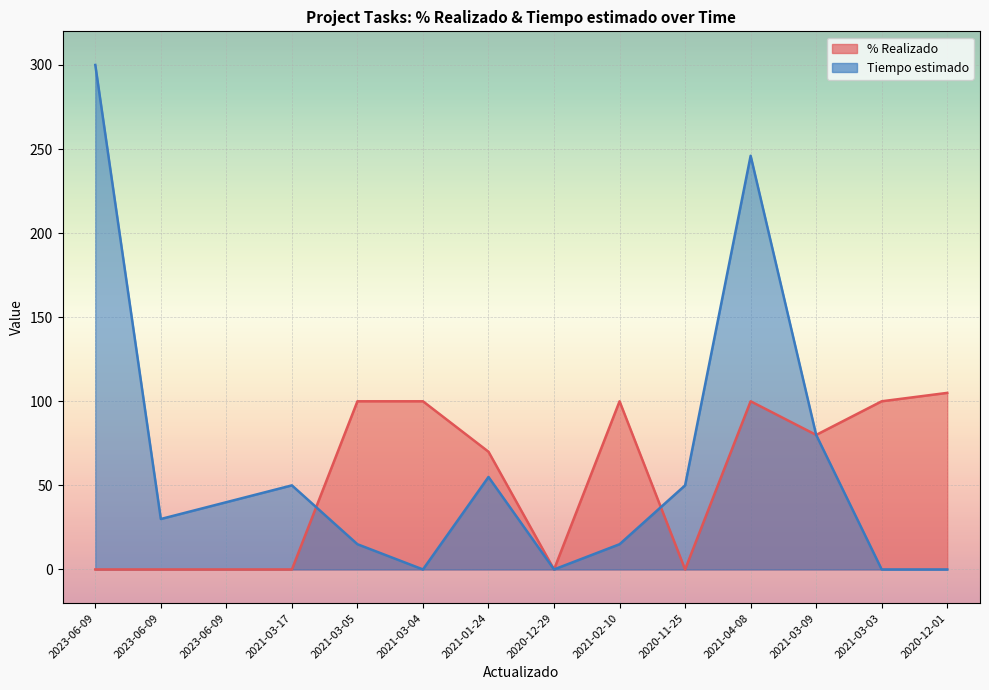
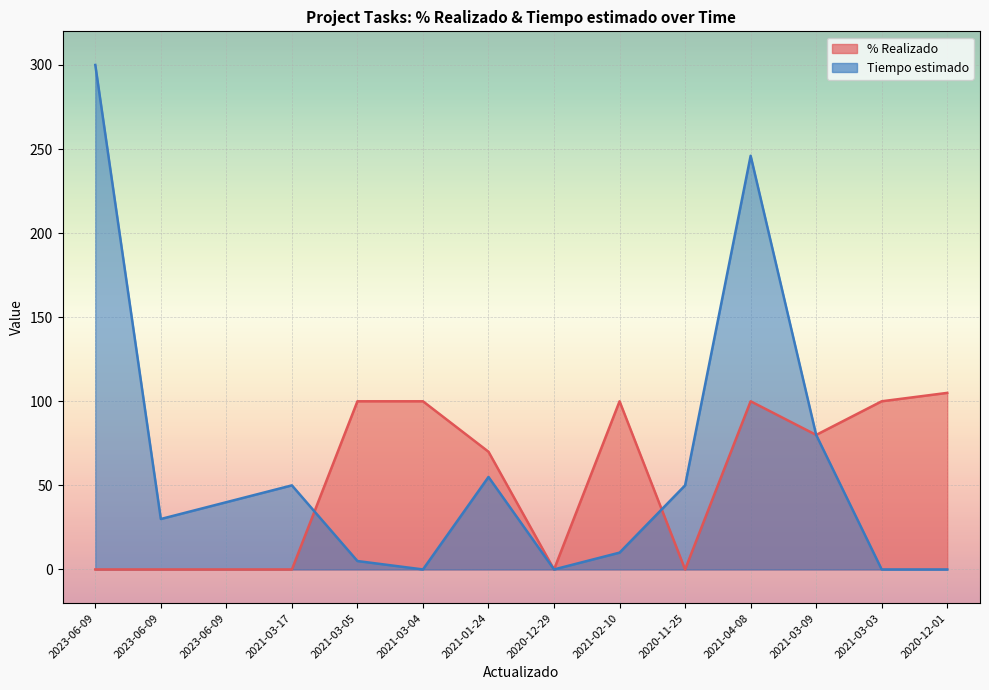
Tiempo estimado, 2021-03-05: 15 -> 5
Tiempo estimado, 2021-02-10: 15 -> 10
